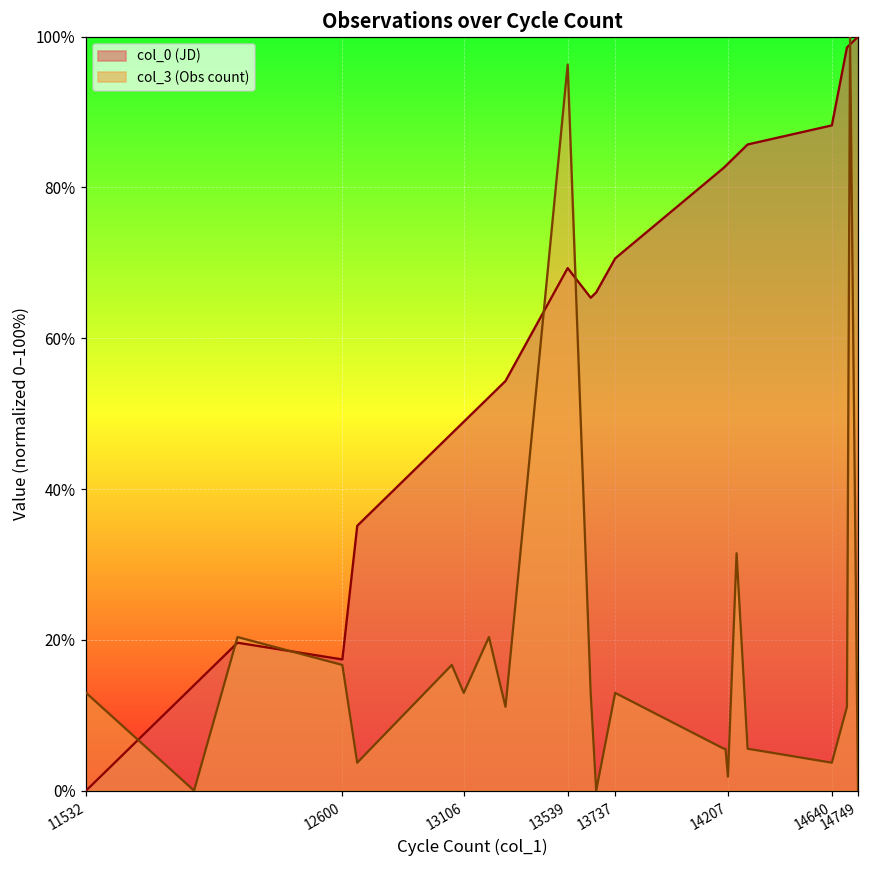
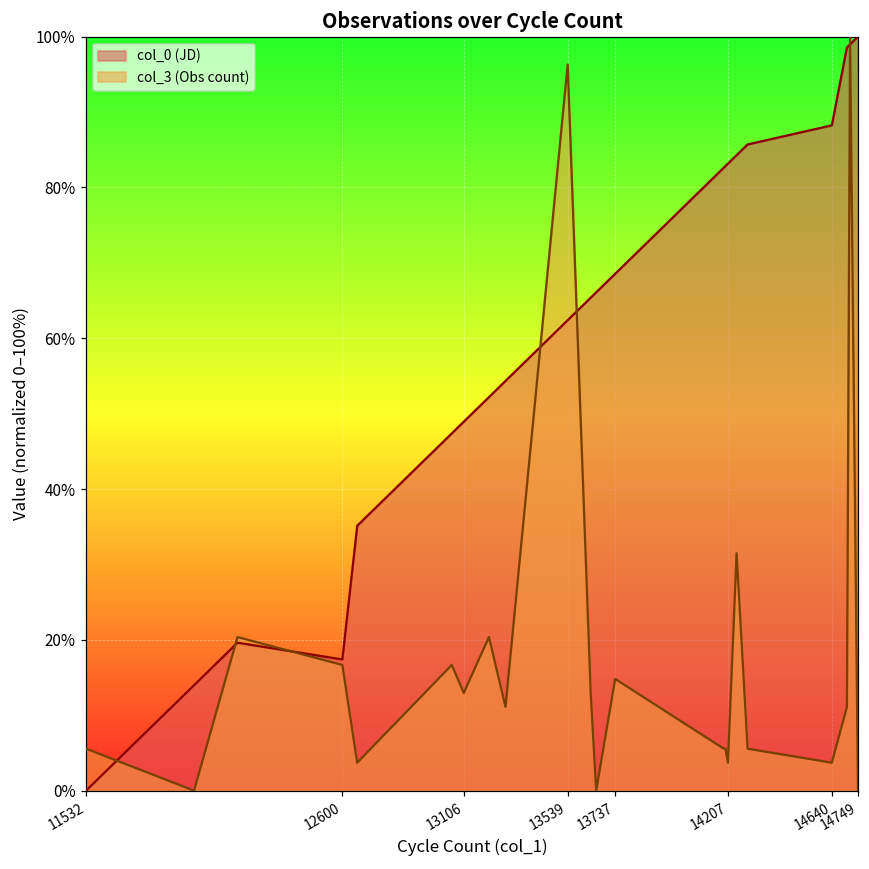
col_3 (Obs count), 11532: 13% -> 6%
col_0 (JD), 13539: 69% -> 62%
col_0 (JD), 13737: 71% -> 69%
col_3 (Obs count), 13737: 13% -> 15%
col_3 (Obs count), 14207: 2% -> 4%
